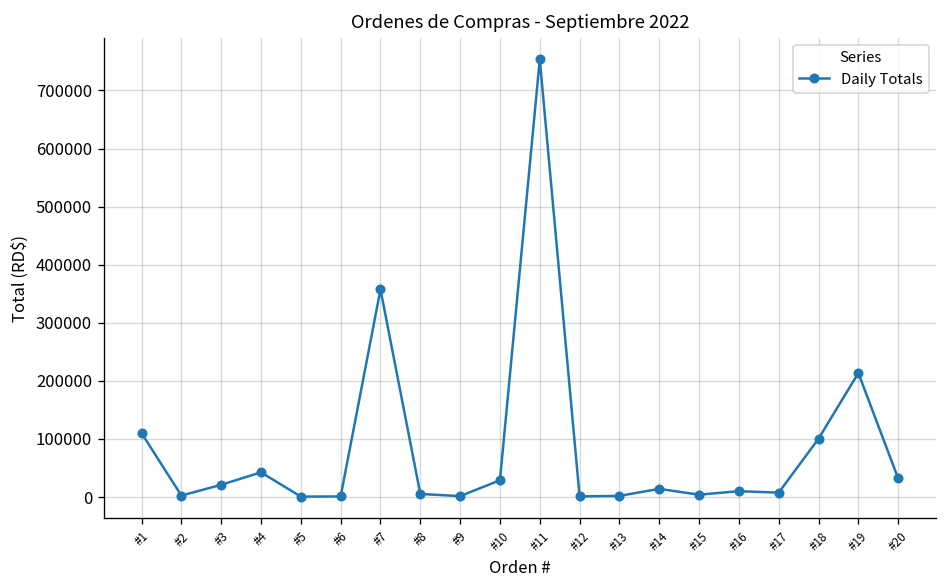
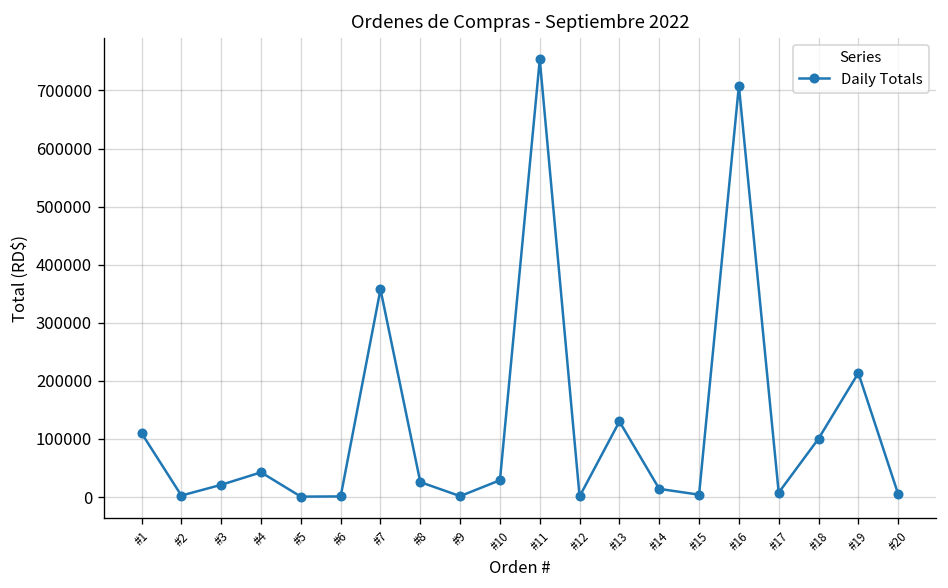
#8: 10000 -> 30000
#13: 0 -> 130000
#16: 10000 -> 710000
#20: 30000 -> 10000
